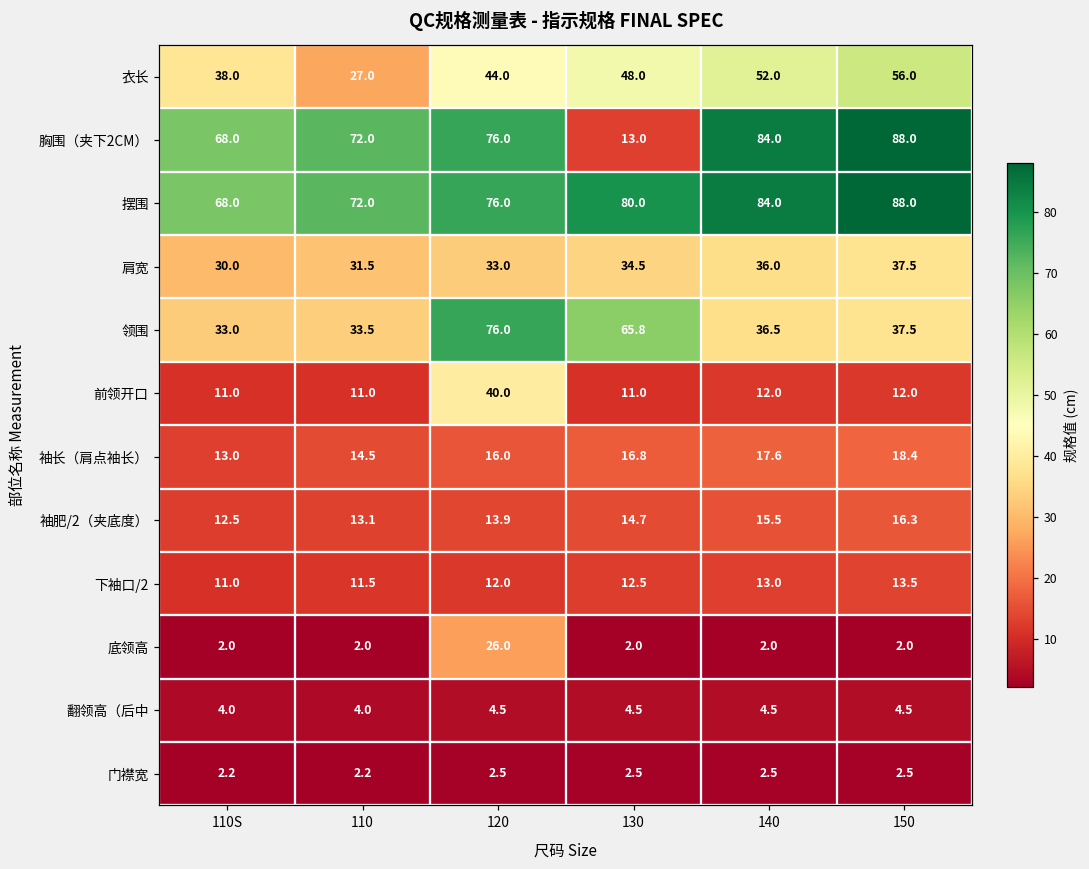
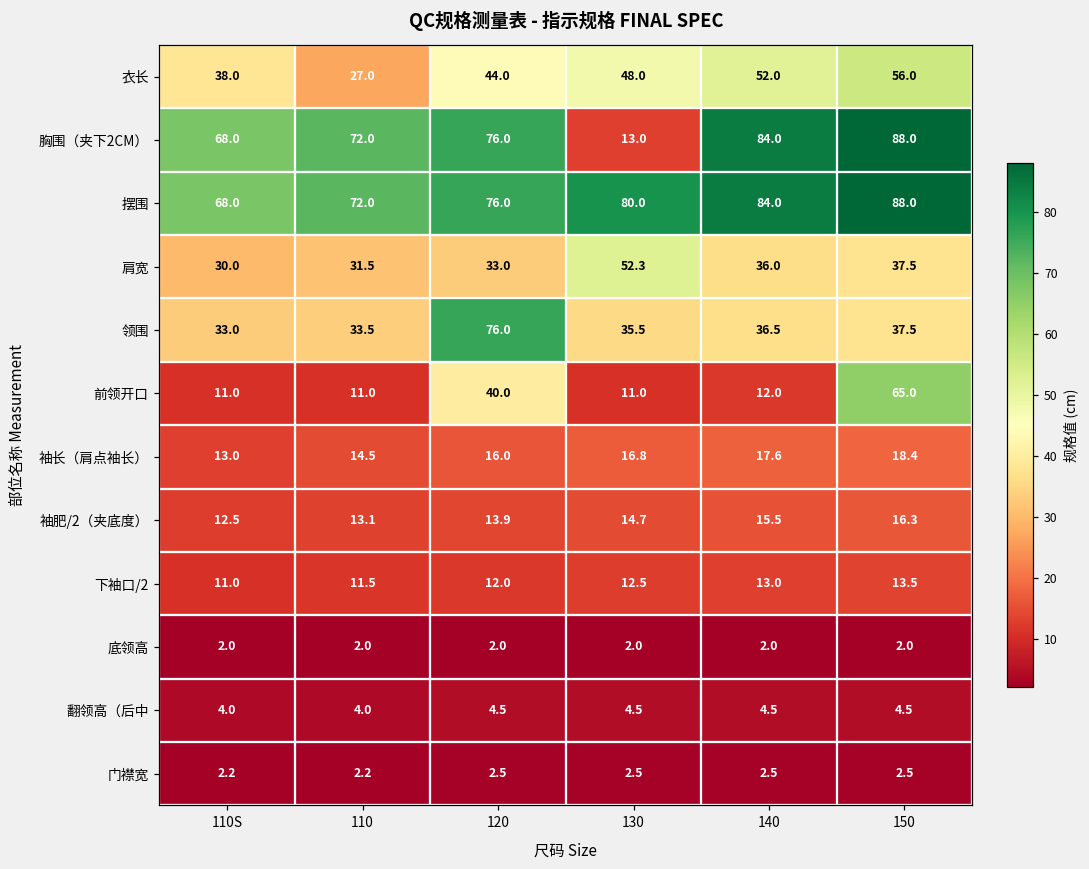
肩宽, 130: 34.5 -> 52.3
领围, 130: 65.8 -> 35.5
前领开口, 150: 12.0 -> 65.0
底领高, 120: 26.0 -> 2.0
